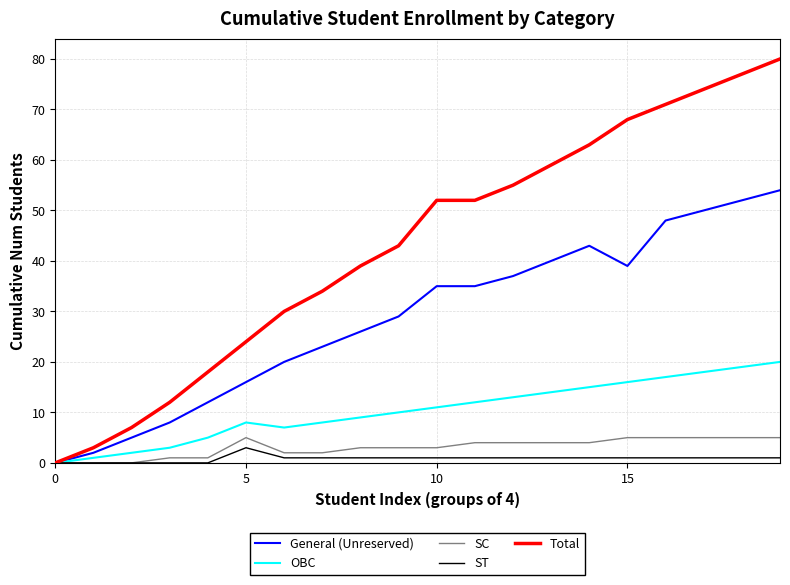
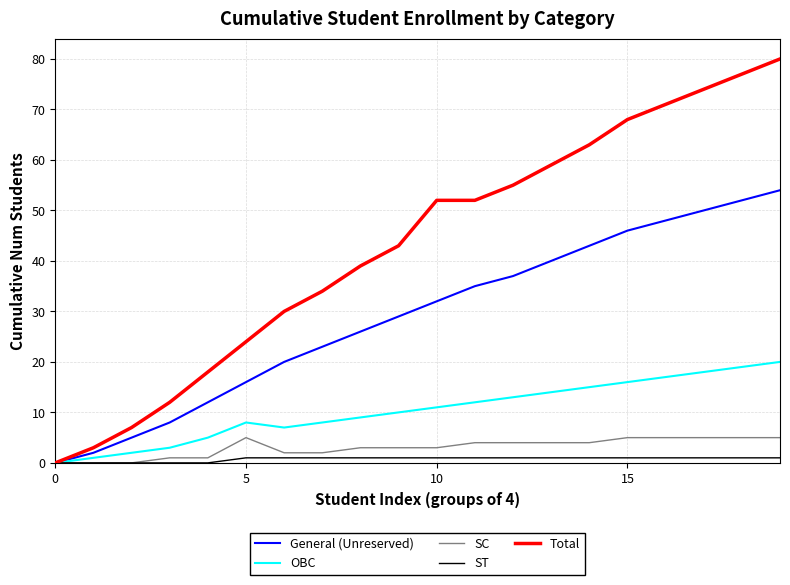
ST, 5: 3 -> 1
General (Unreserved), 10: 35 -> 32
General (Unreserved), 15: 39 -> 46
